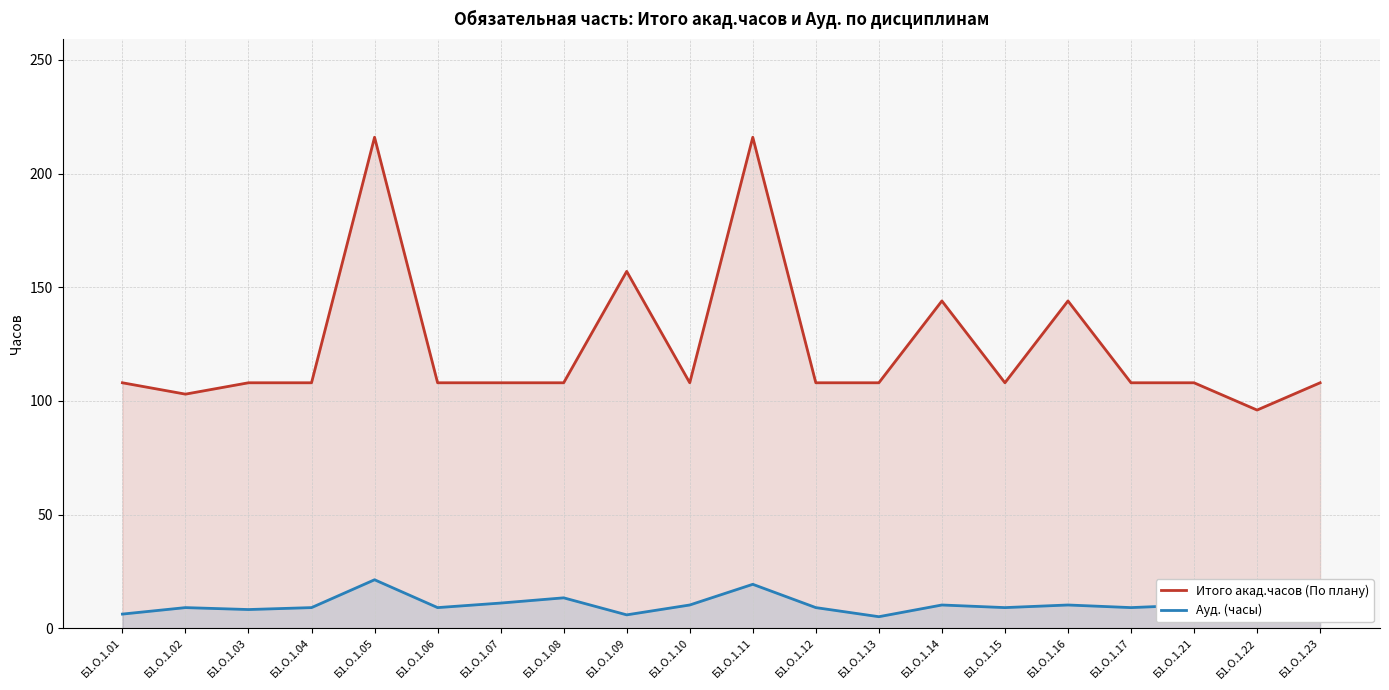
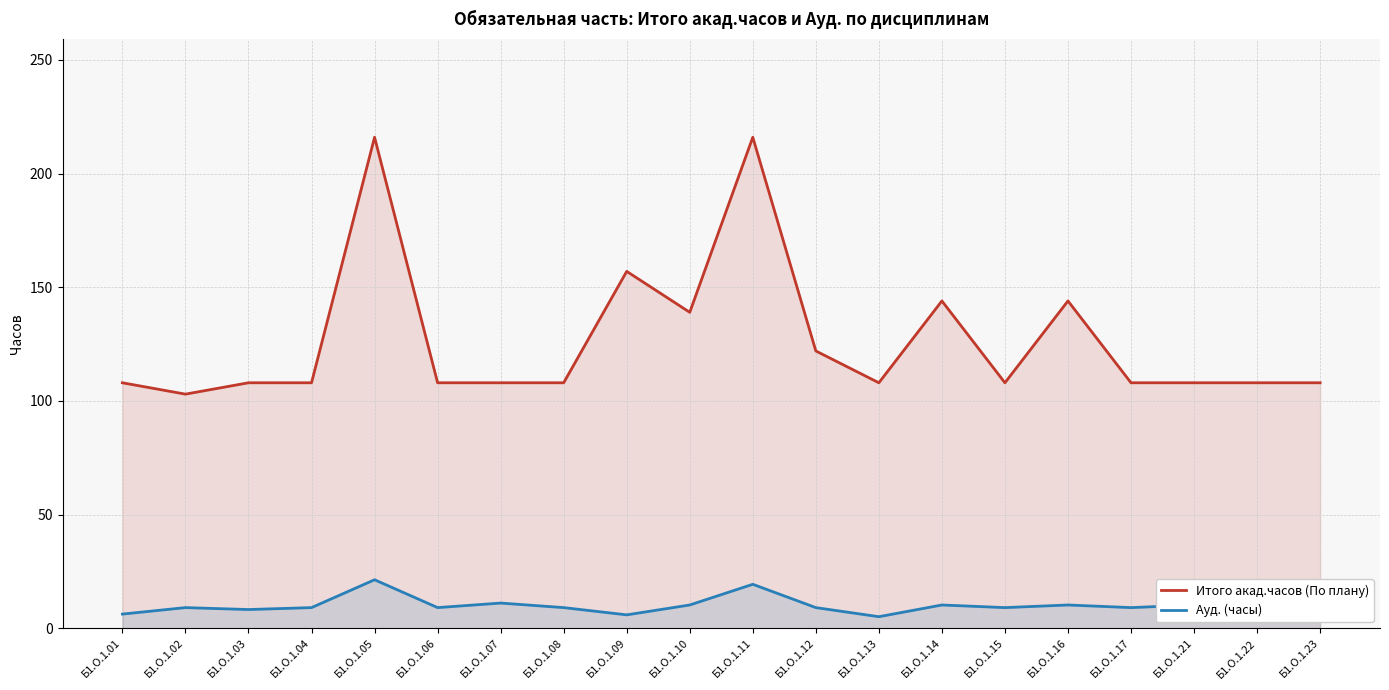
Ауд. (часы), Б1.О.1.08: 13 -> 9
Итого акад.часов (По плану), Б1.О.1.10: 108 -> 139
Итого акад.часов (По плану), Б1.О.1.12: 108 -> 122
Итого акад.часов (По плану), Б1.О.1.22: 96 -> 108
